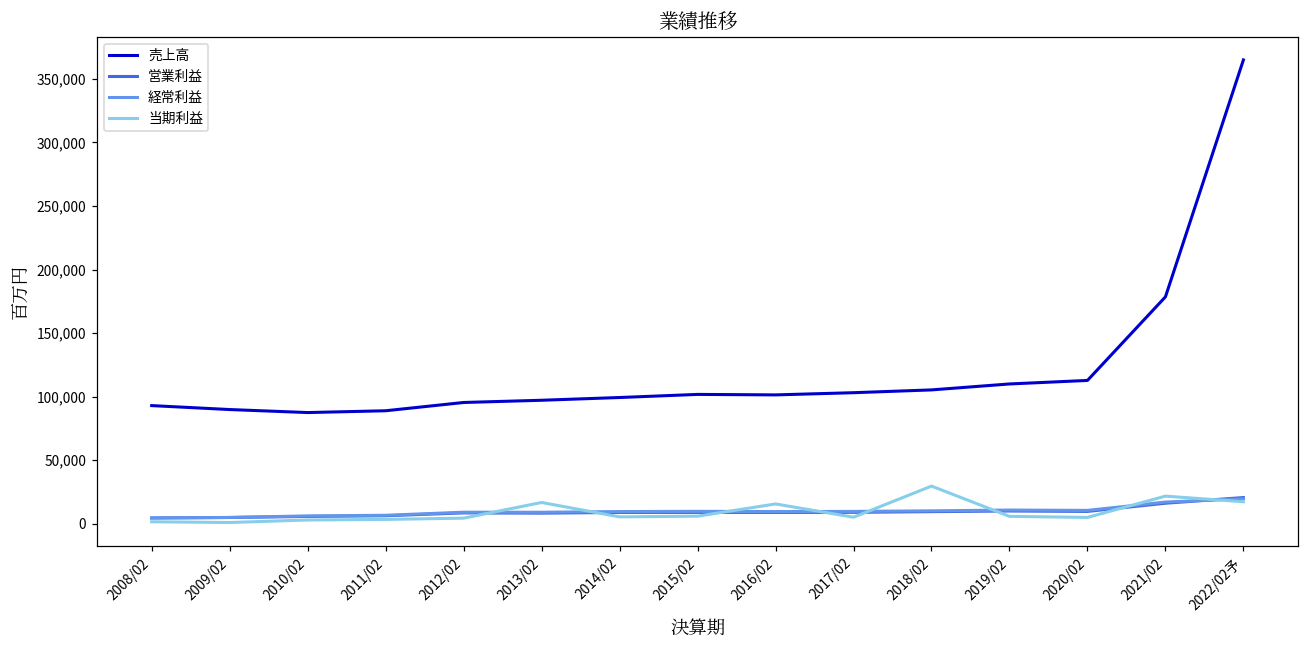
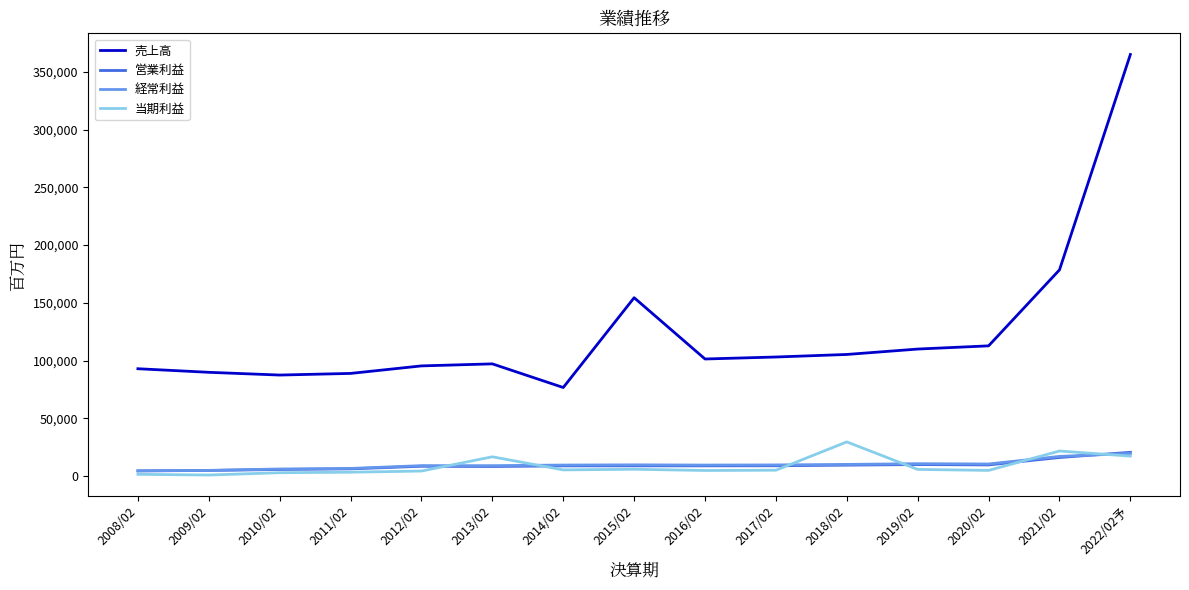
売上高, 2014/02: 99,000 -> 77,000
売上高, 2015/02: 102,000 -> 154,000
当期利益, 2016/02: 15,000 -> 5,000
